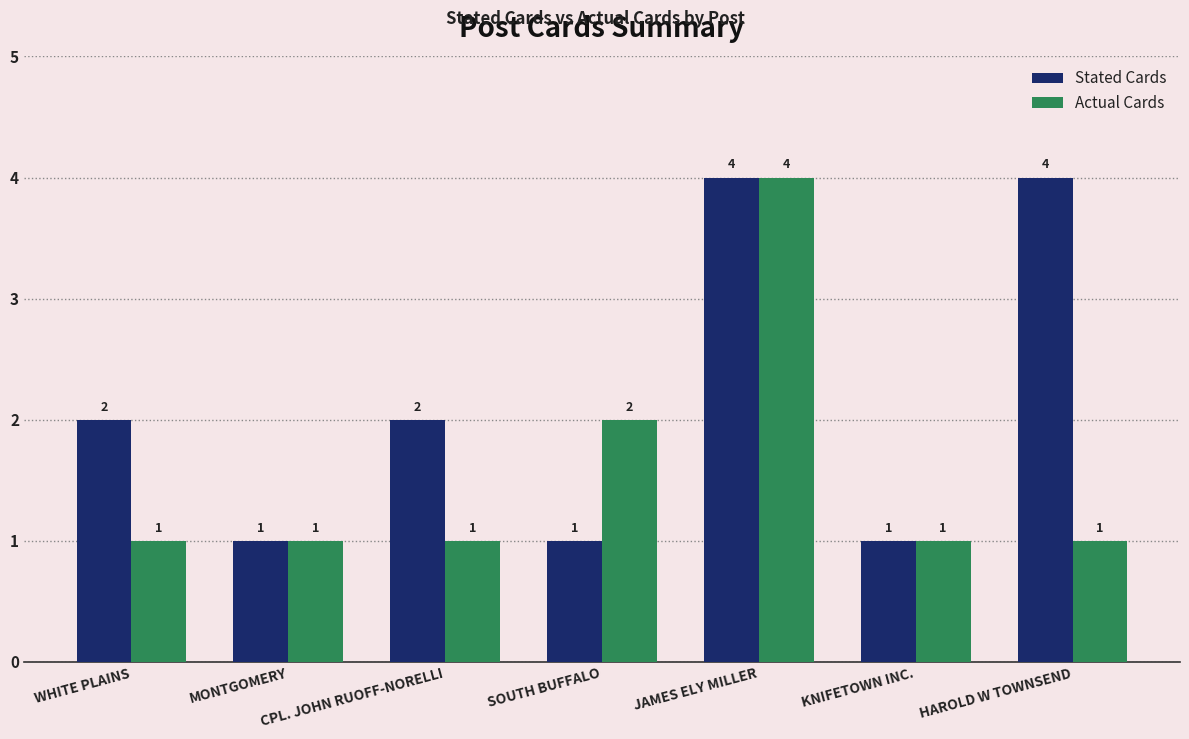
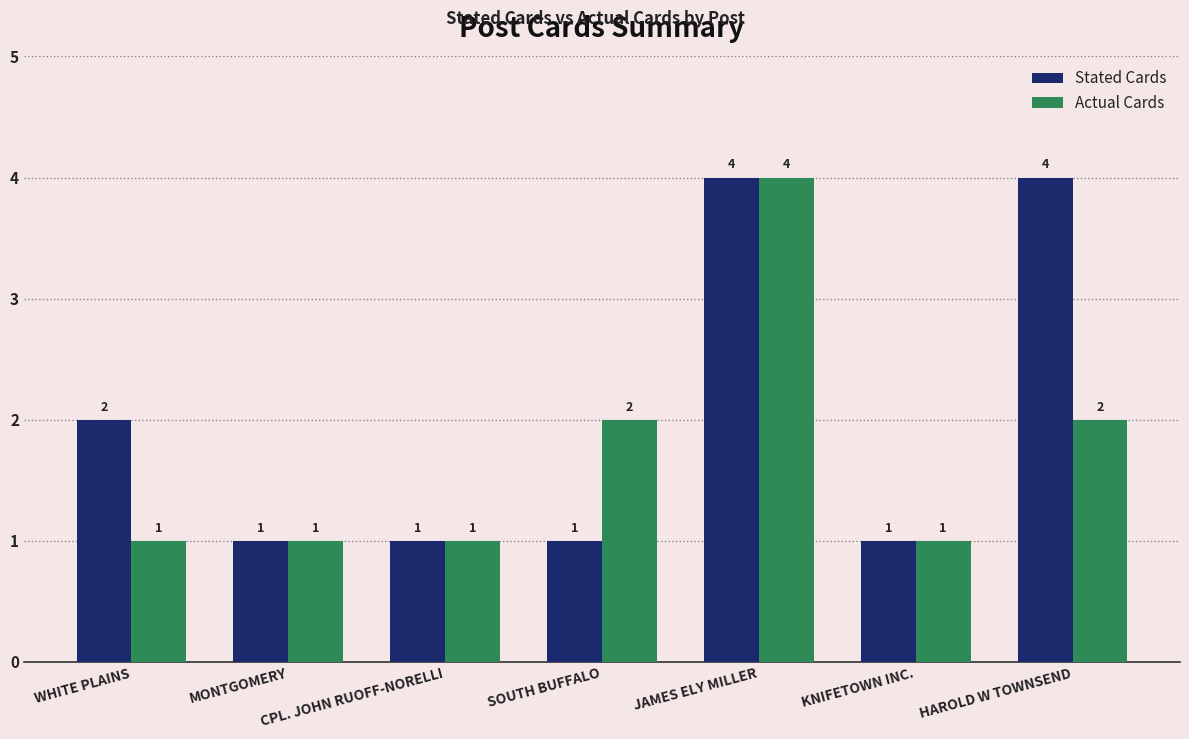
Stated Cards, CPL. JOHN RUOFF-NORELLI: 2 -> 1
Actual Cards, HAROLD W TOWNSEND: 1 -> 2
